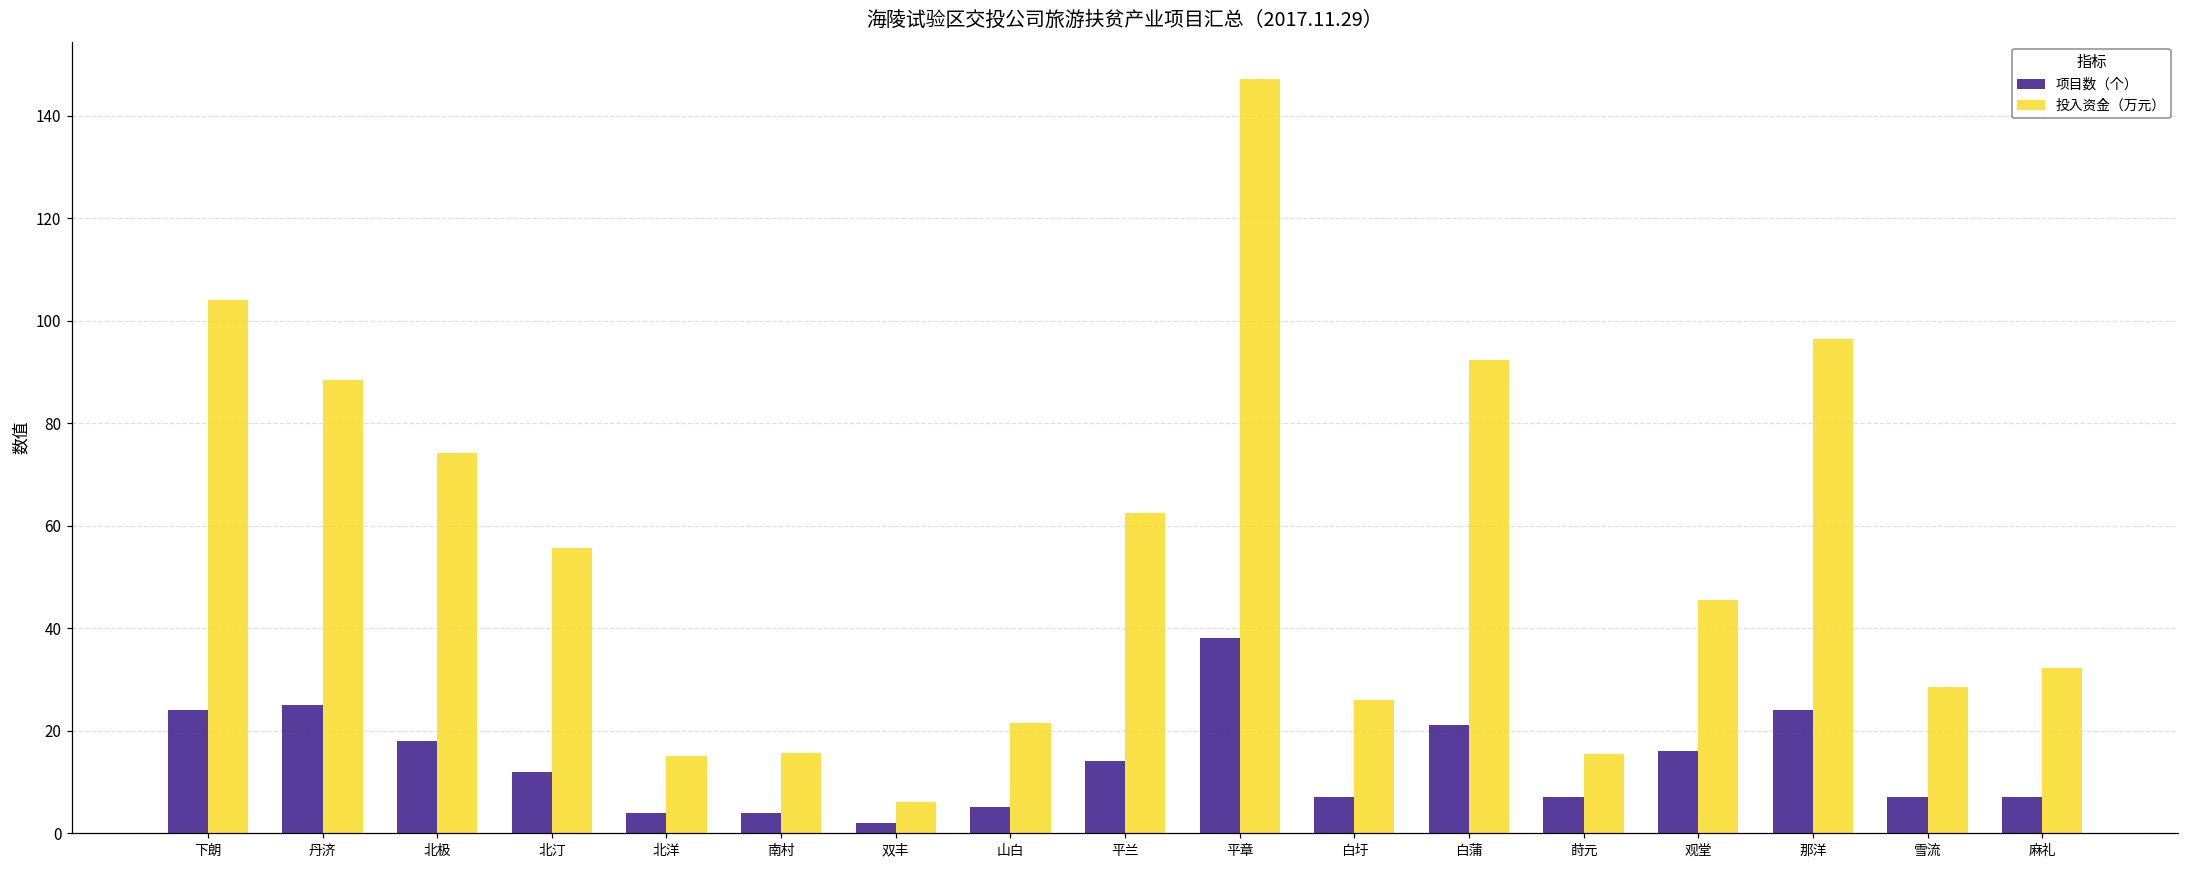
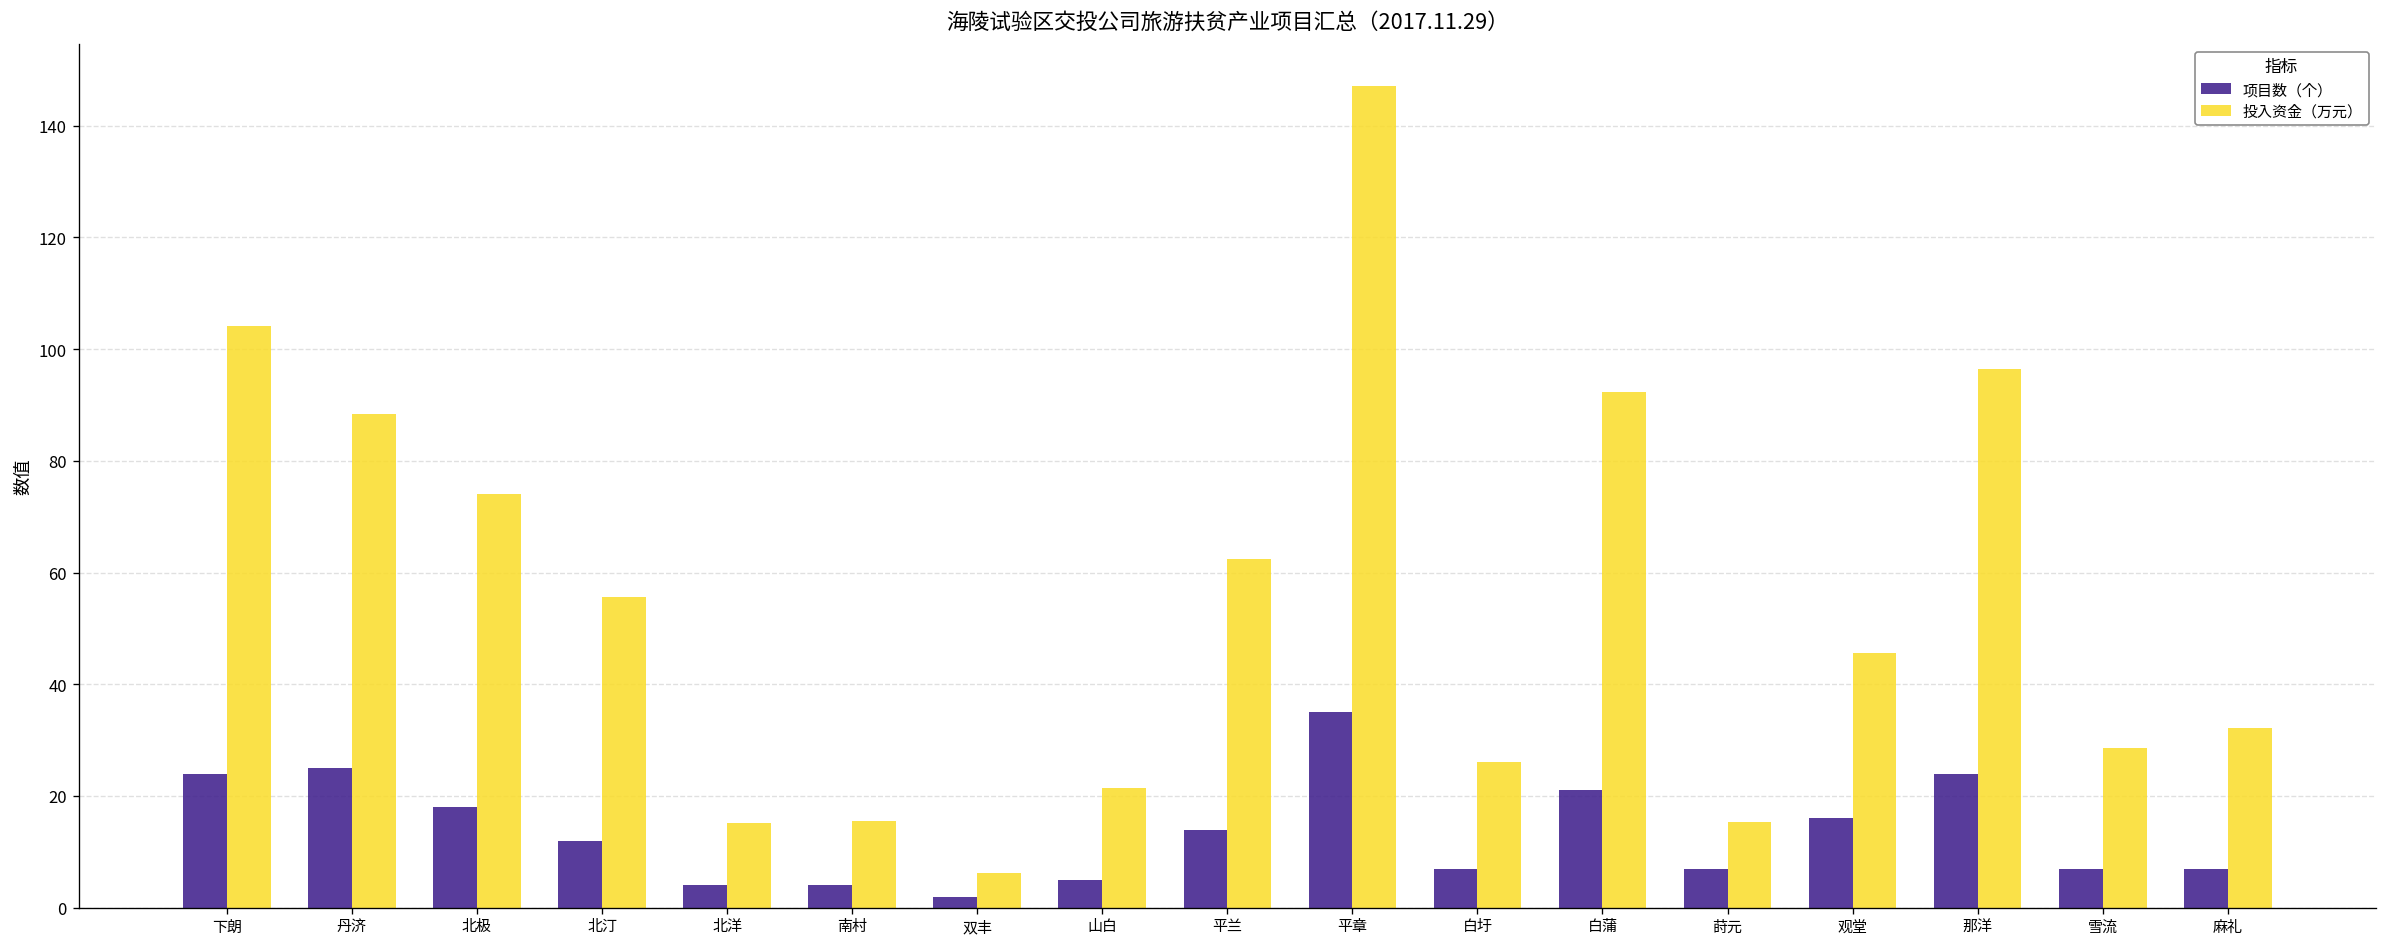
项目数（个）, 平章: 38 -> 35
